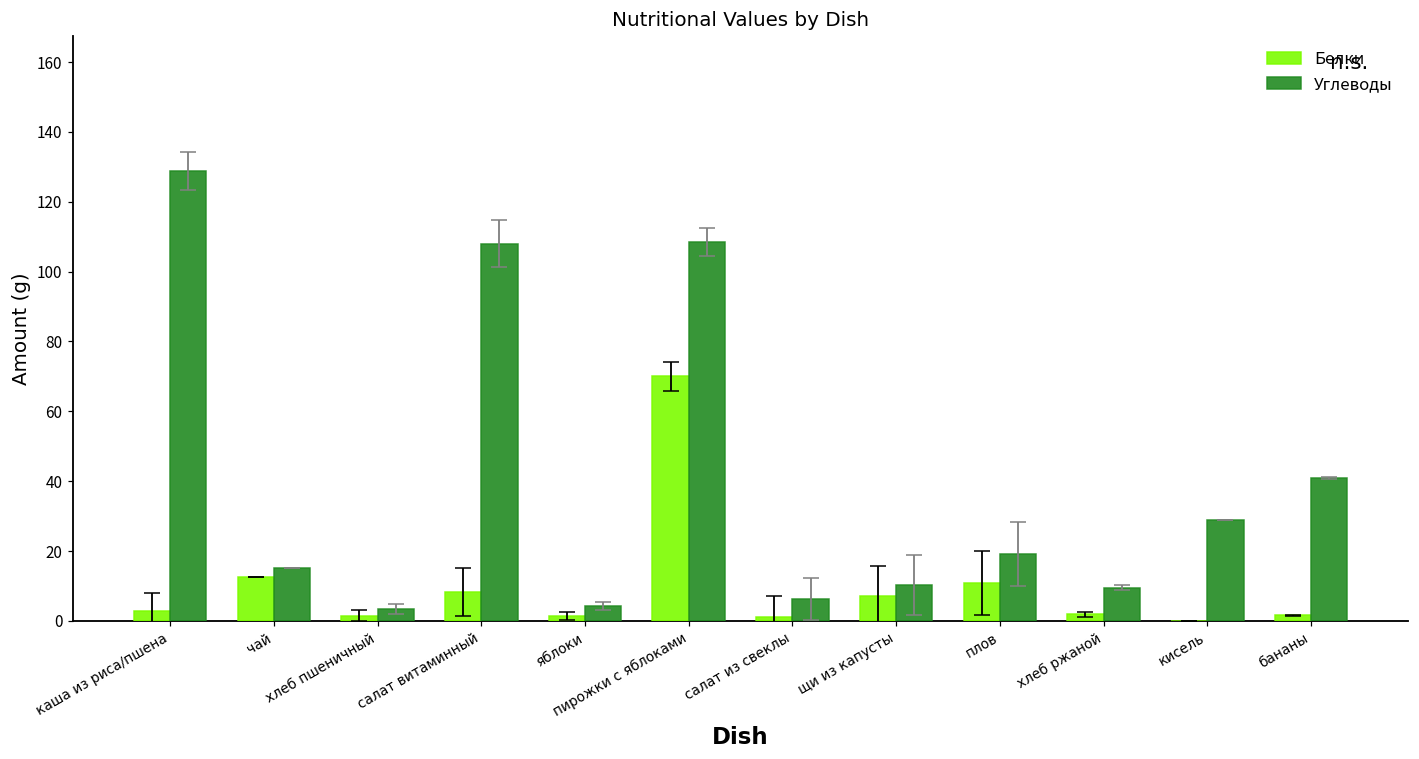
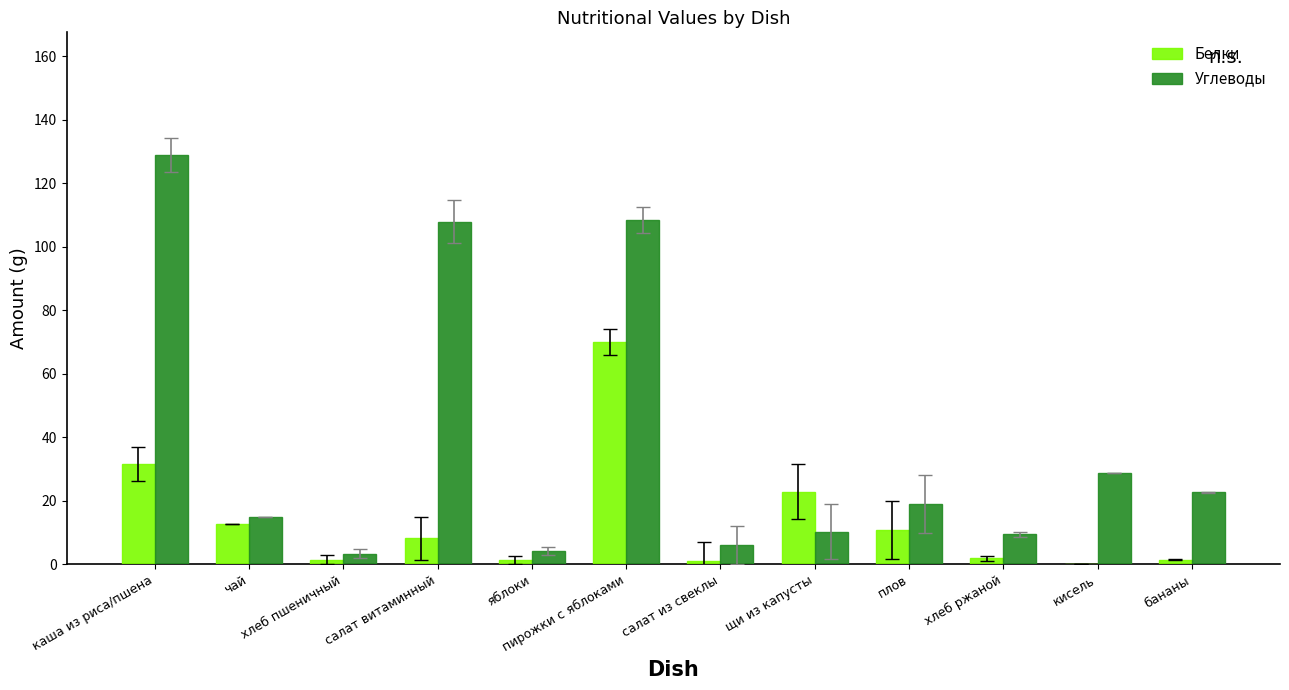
Белки, каша из риса/пшена: 3 -> 32
Белки, щи из капусты: 7 -> 23
Углеводы, бананы: 41 -> 23
